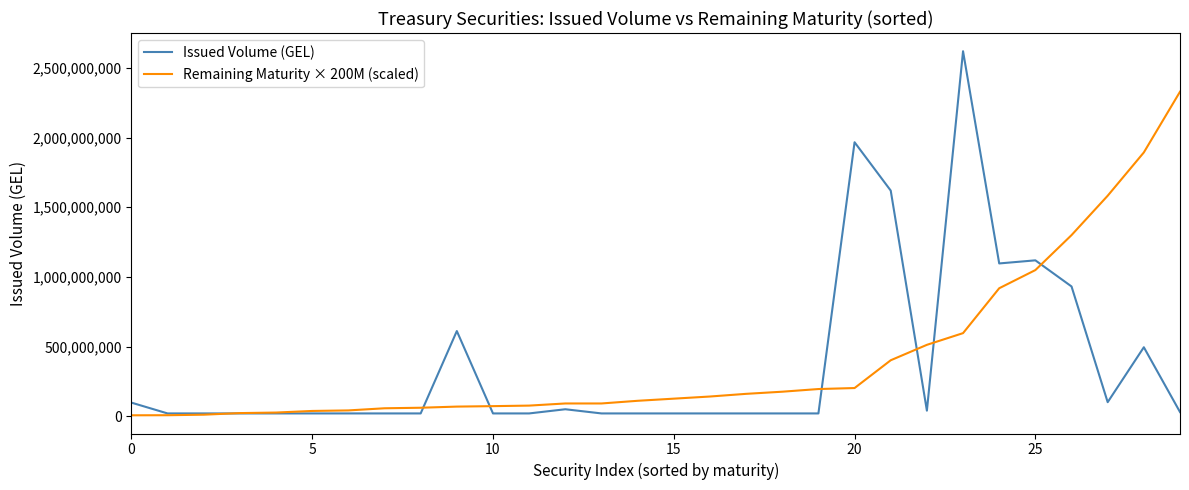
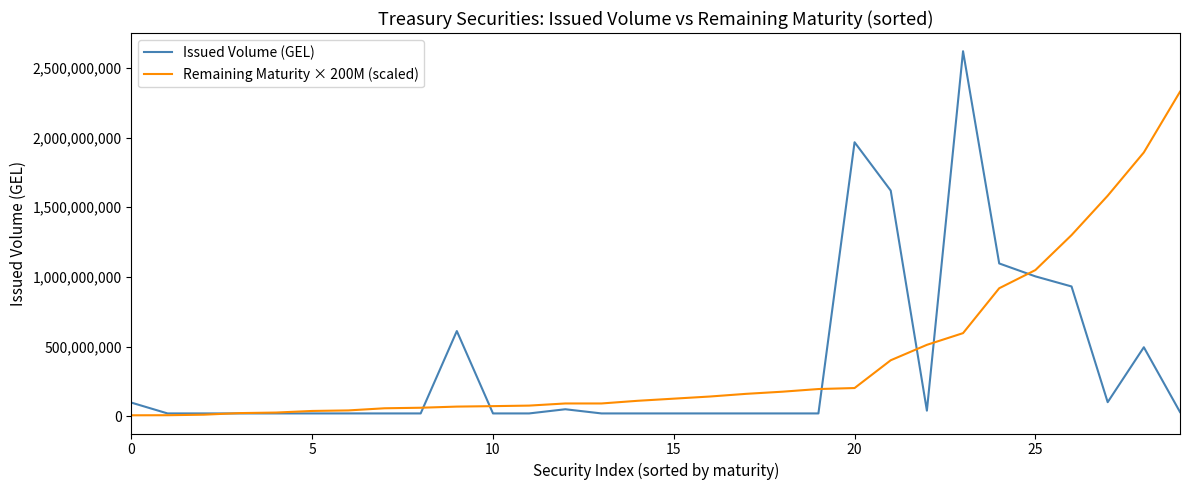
Issued Volume (GEL), 25: 1,120,000,000 -> 1,000,000,000
